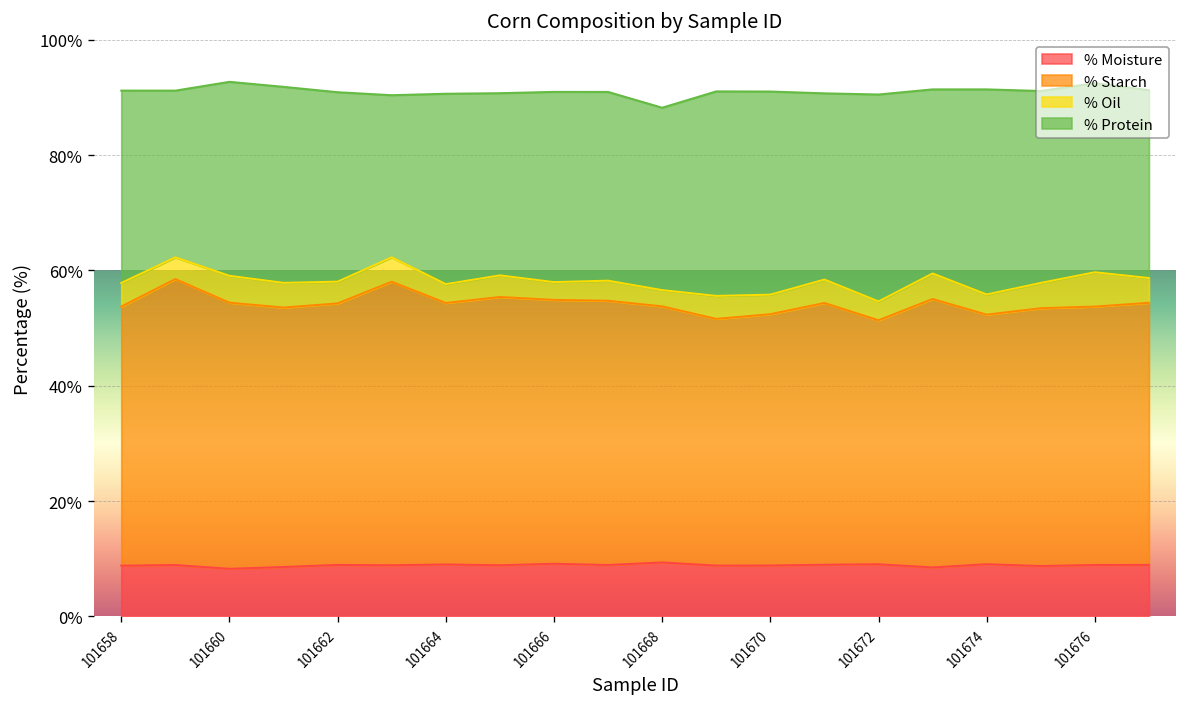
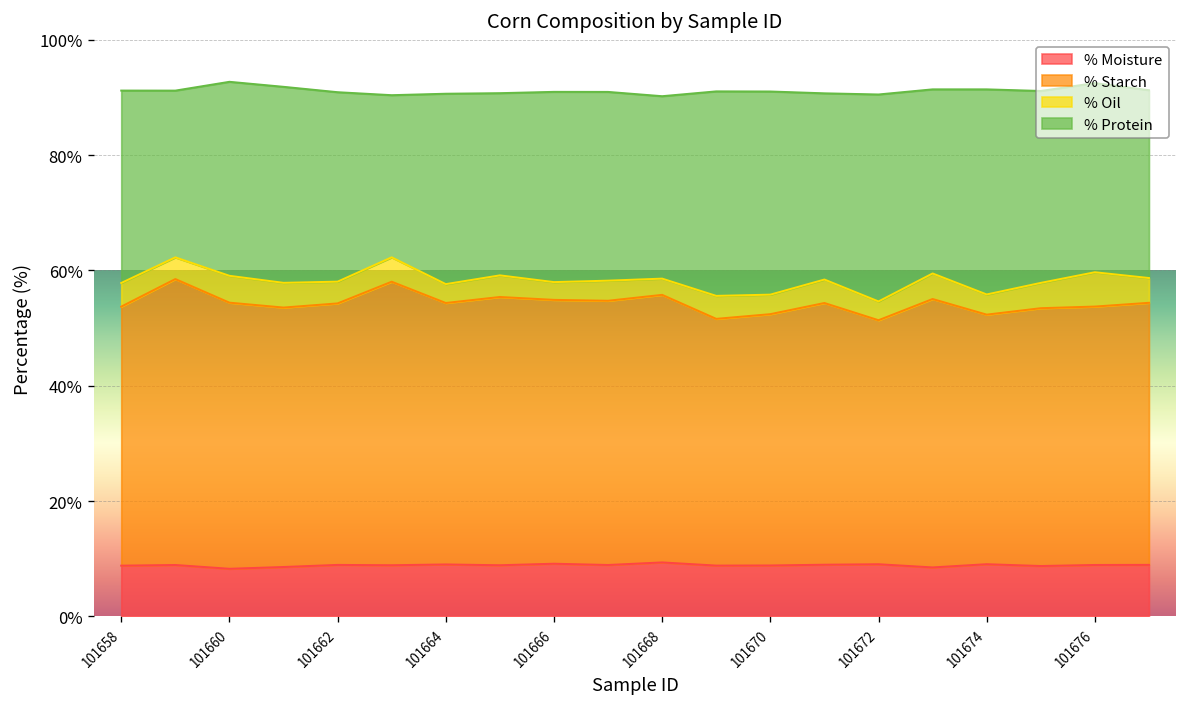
% Starch, 101668: 44% -> 46%
